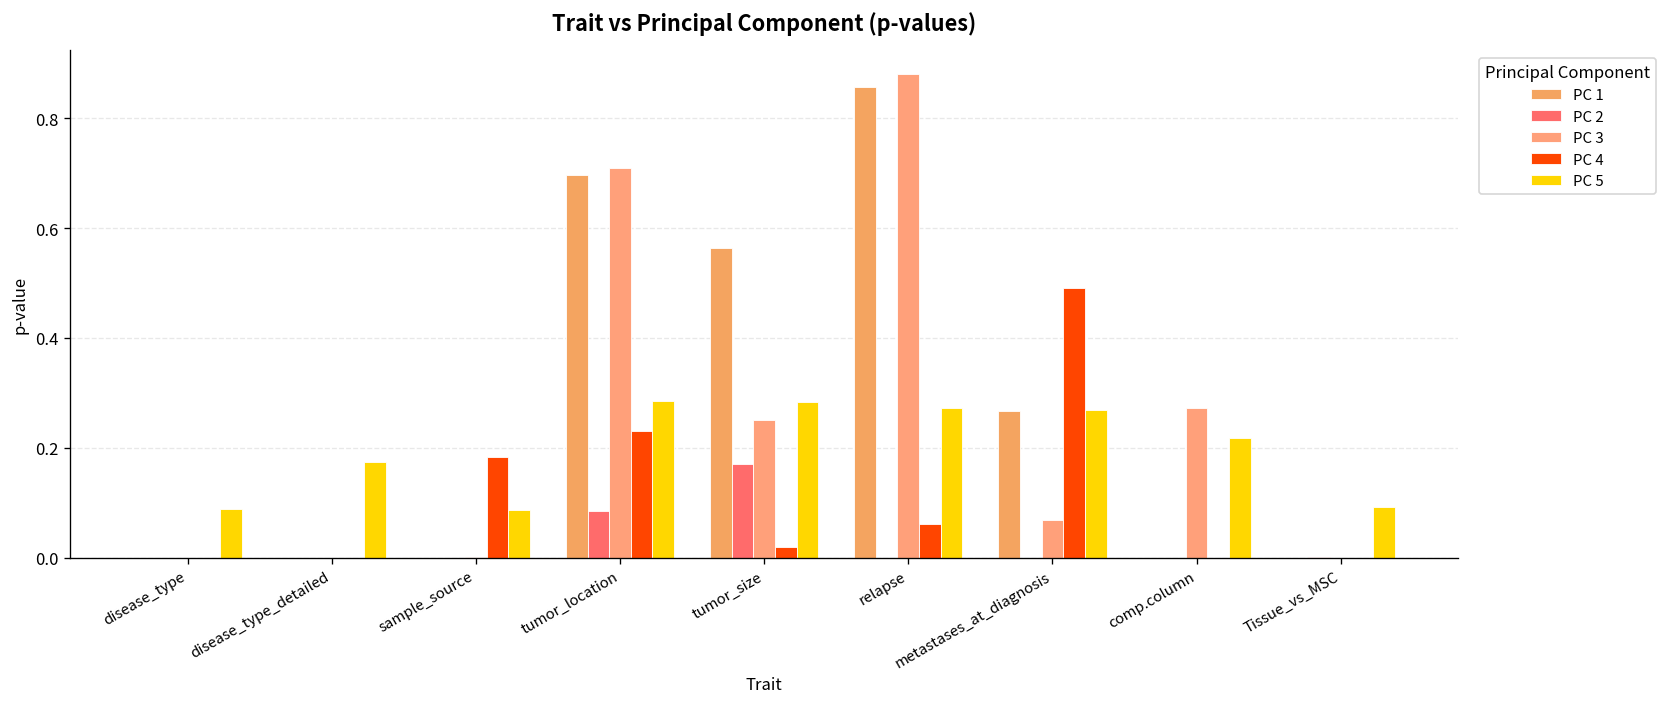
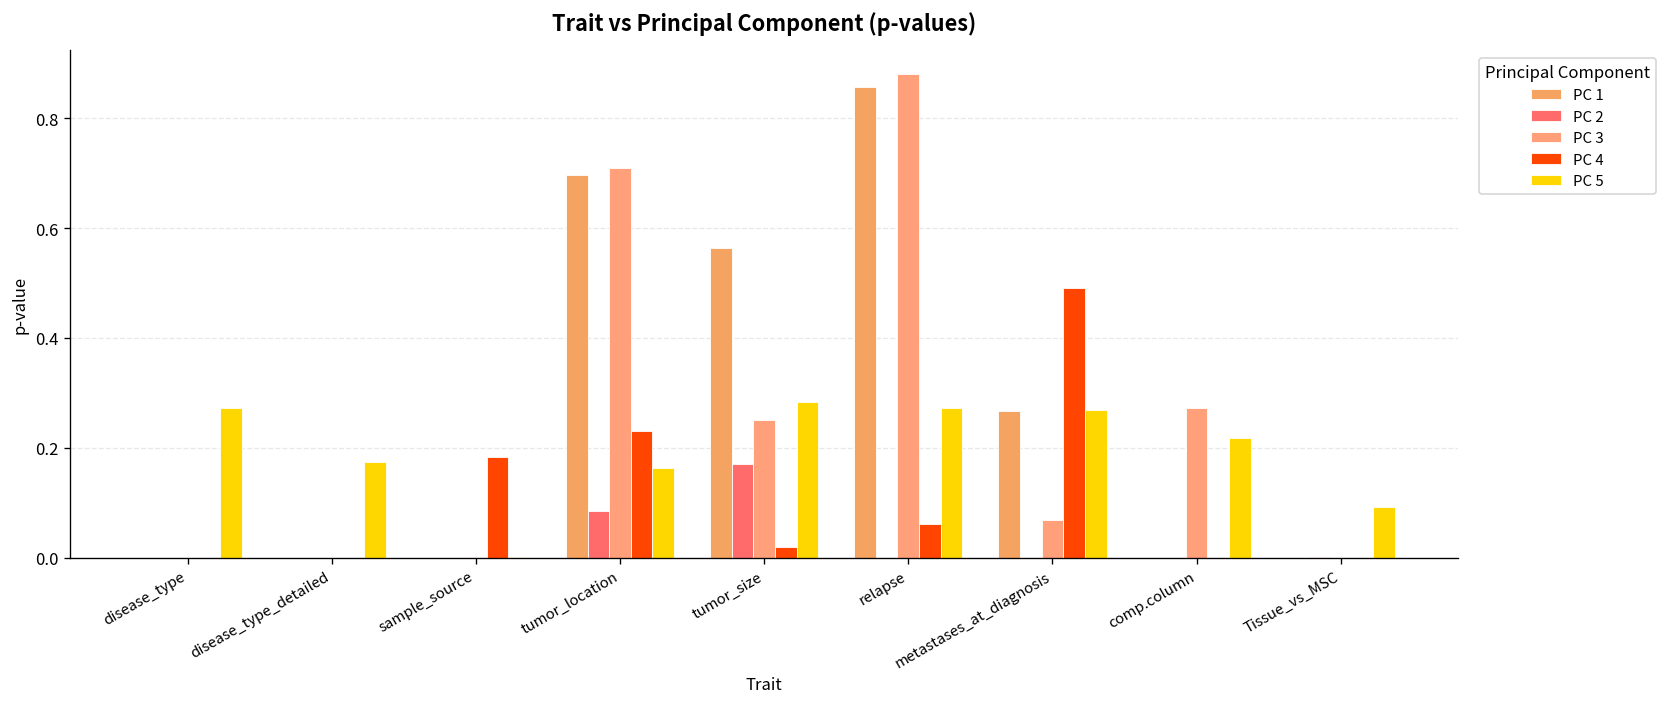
PC 5, disease_type: 0.09 -> 0.27
PC 5, sample_source: 0.09 -> 0.00
PC 5, tumor_location: 0.29 -> 0.16
